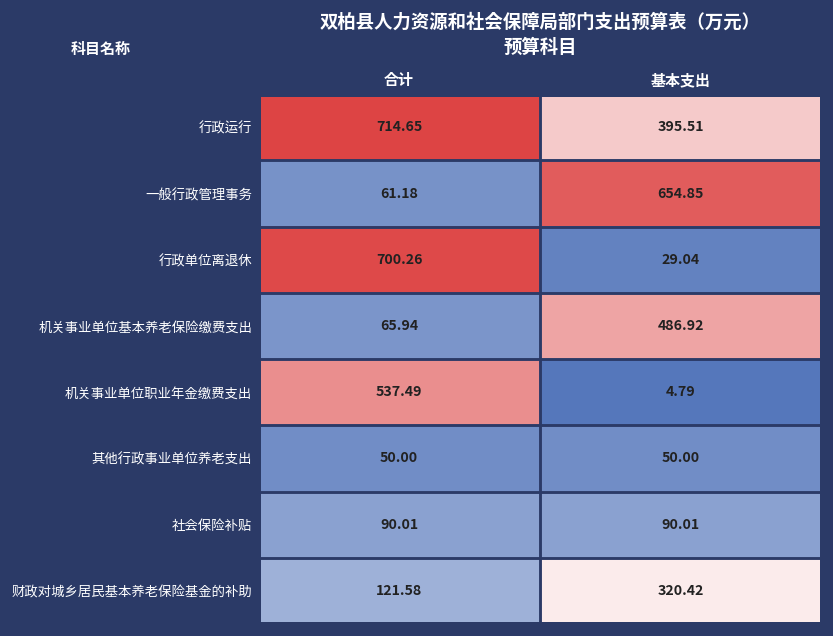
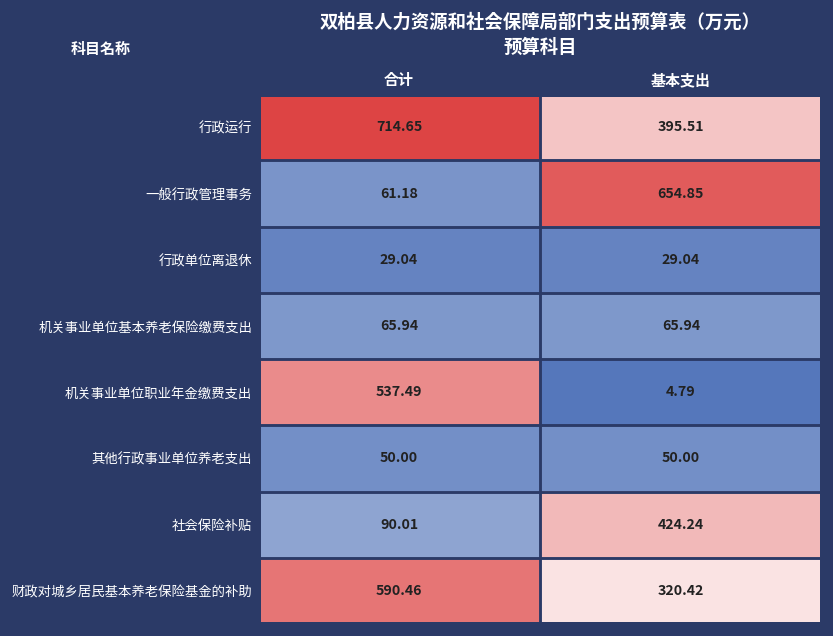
行政单位离退休, 合计: 700.26 -> 29.04
机关事业单位基本养老保险缴费支出, 基本支出: 486.92 -> 65.94
社会保险补贴, 基本支出: 90.01 -> 424.24
财政对城乡居民基本养老保险基金的补助, 合计: 121.58 -> 590.46
